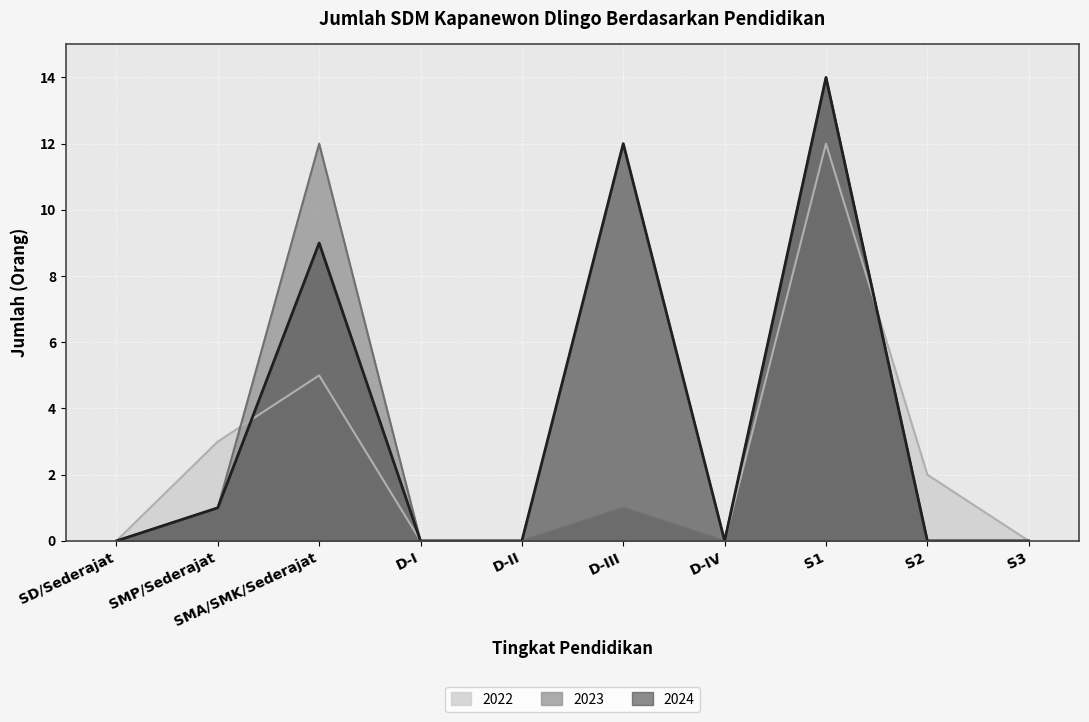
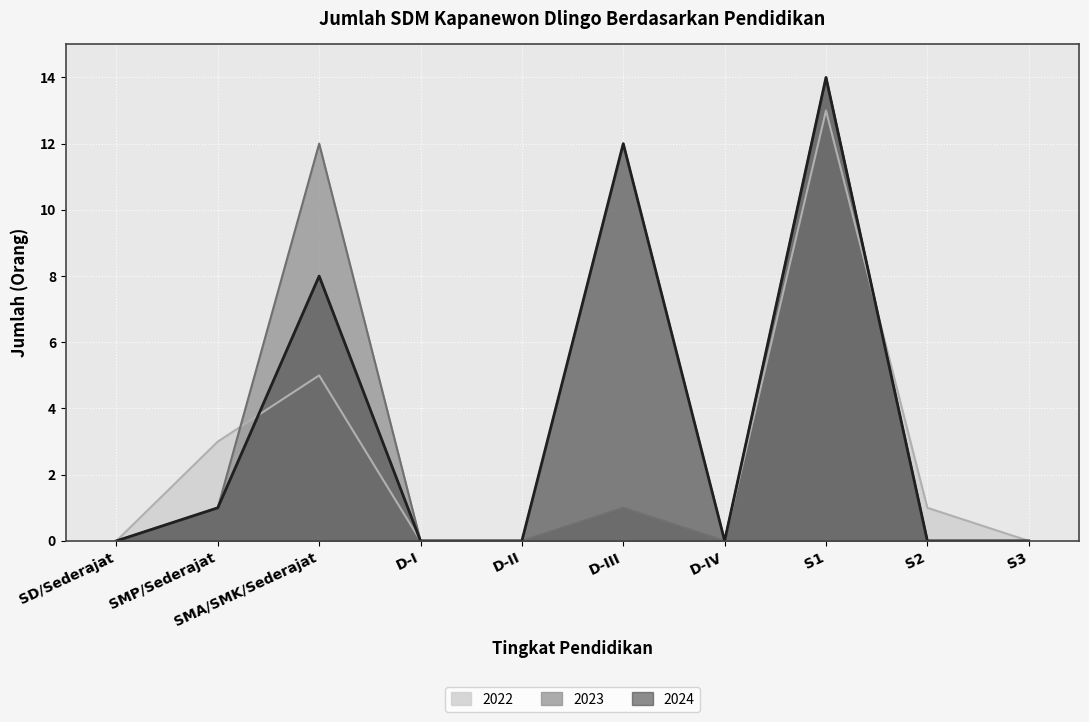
2024, SMA/SMK/Sederajat: 9 -> 8
2022, S1: 12 -> 13
2022, S2: 2 -> 1
